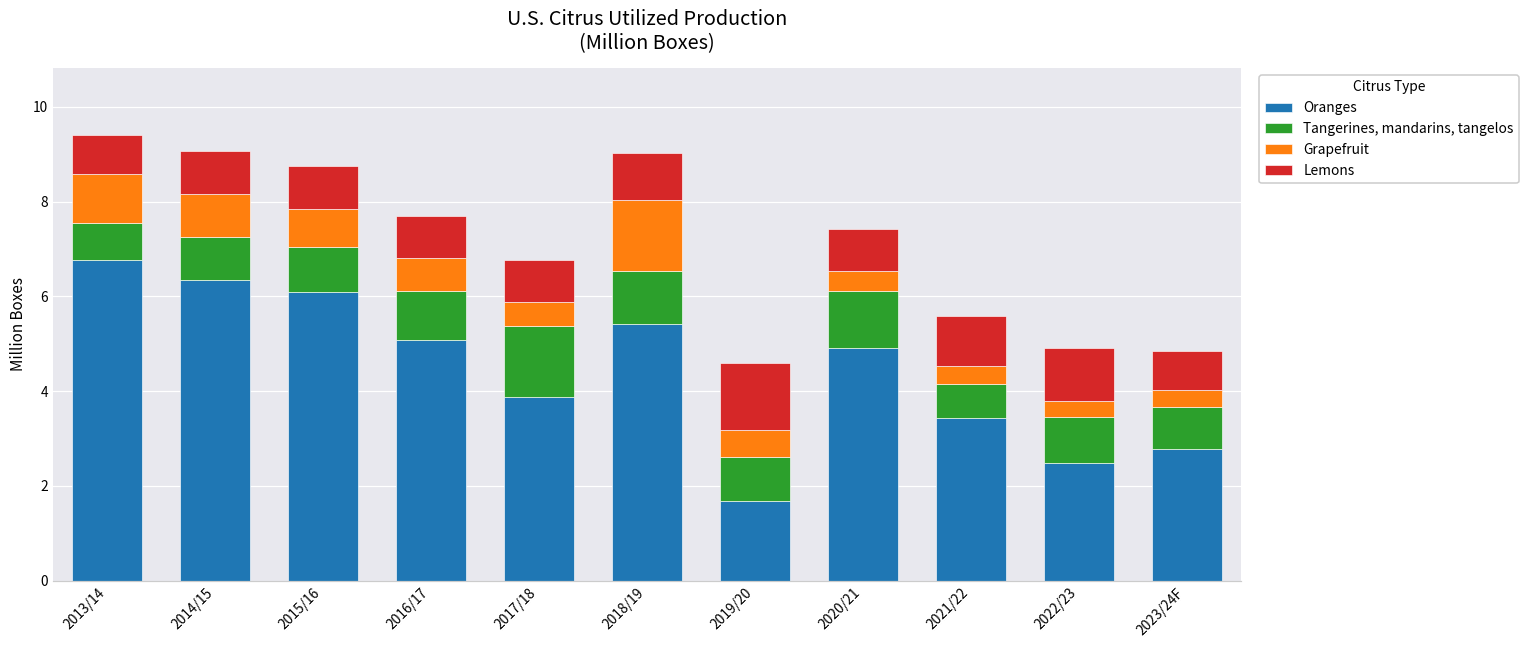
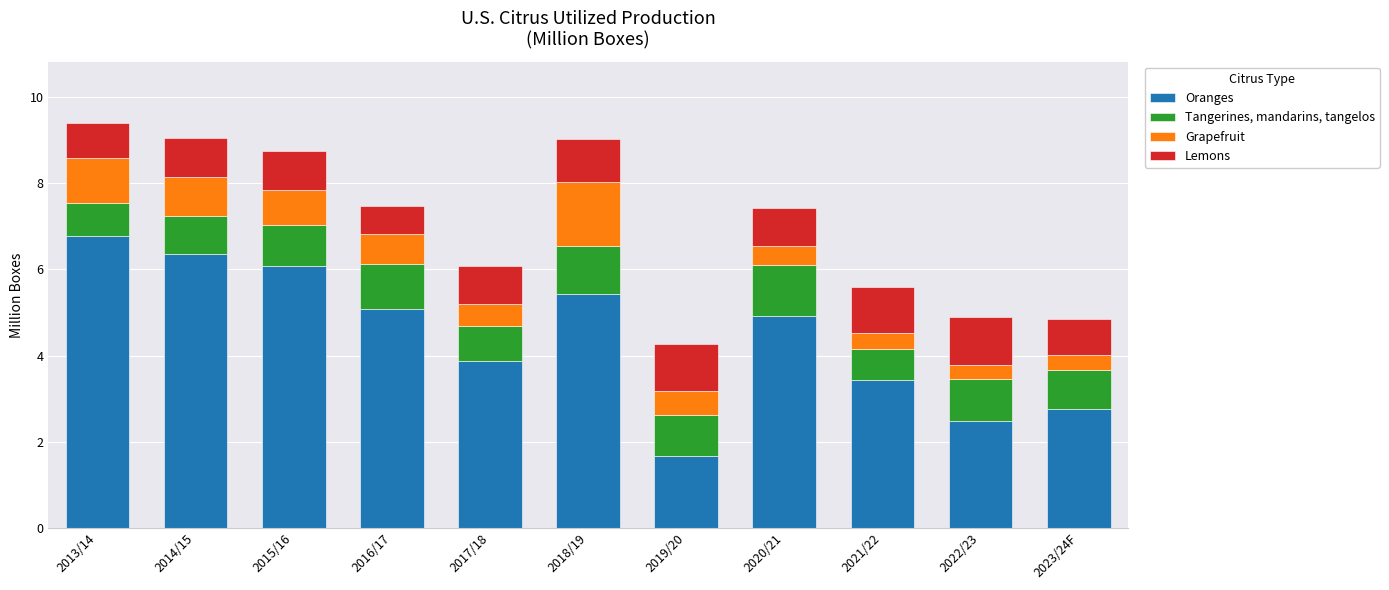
Lemons, 2016/17: 0.9 -> 0.7
Tangerines, mandarins, tangelos, 2017/18: 1.5 -> 0.8
Lemons, 2019/20: 1.4 -> 1.1
